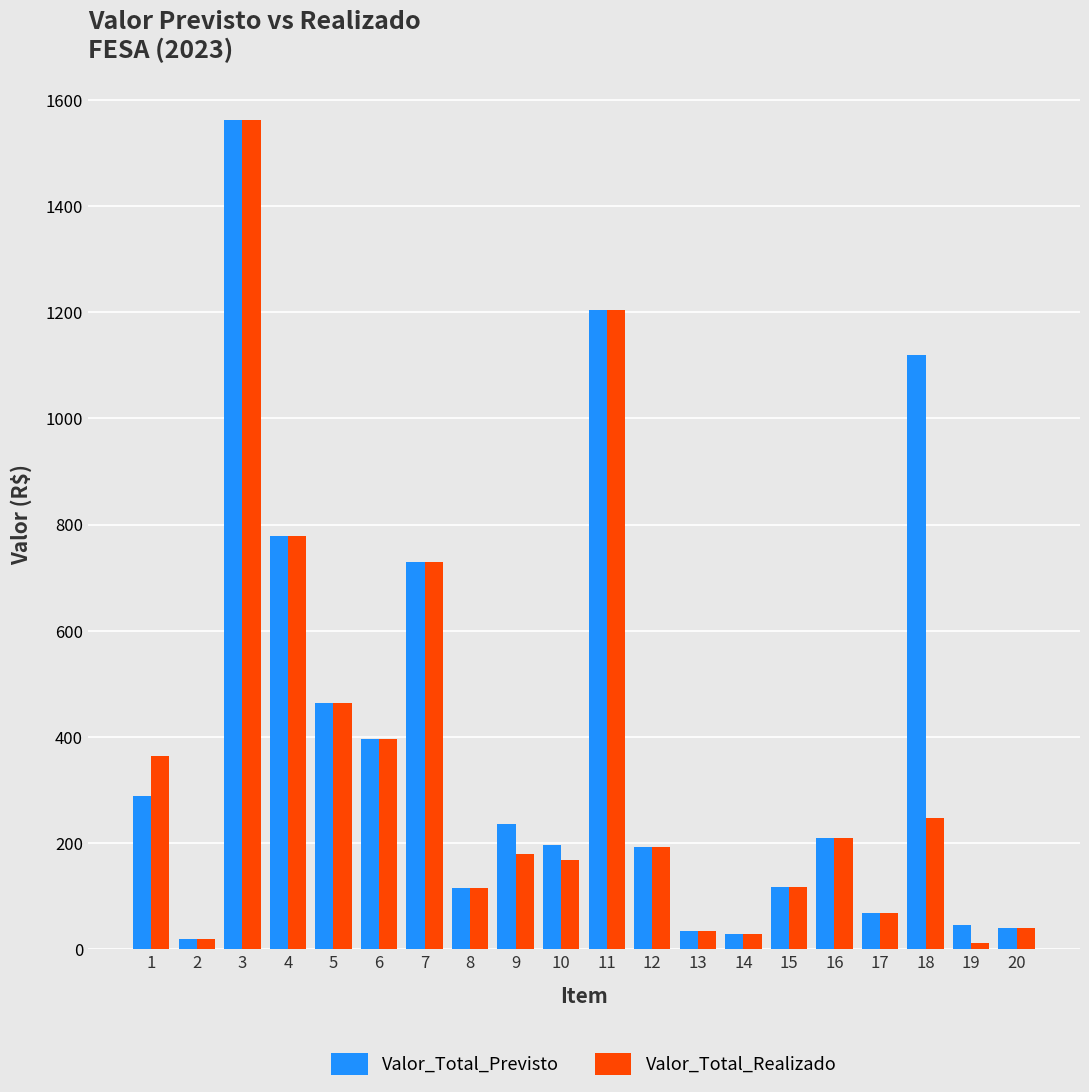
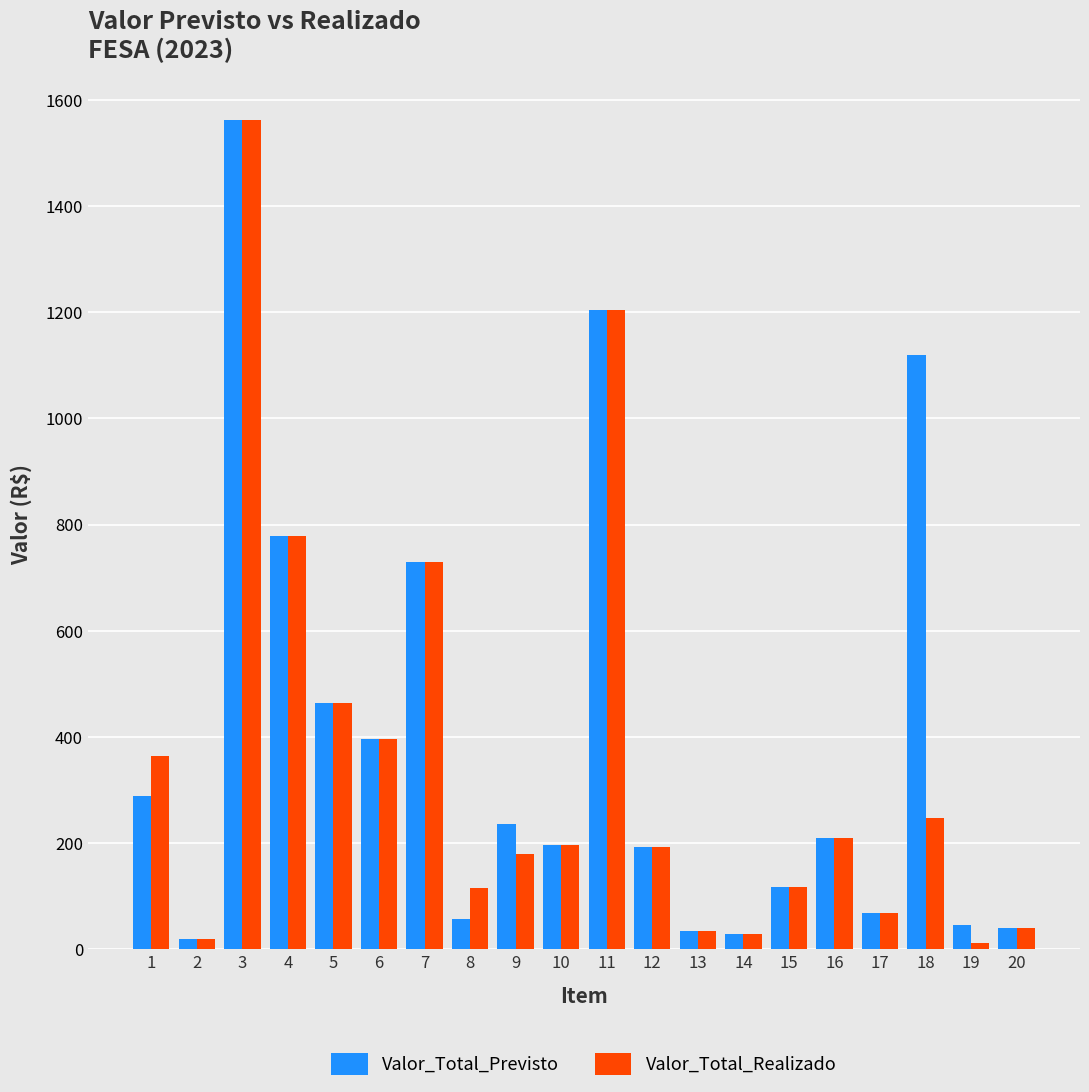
Valor_Total_Previsto, 8: 110 -> 60
Valor_Total_Realizado, 10: 170 -> 200
